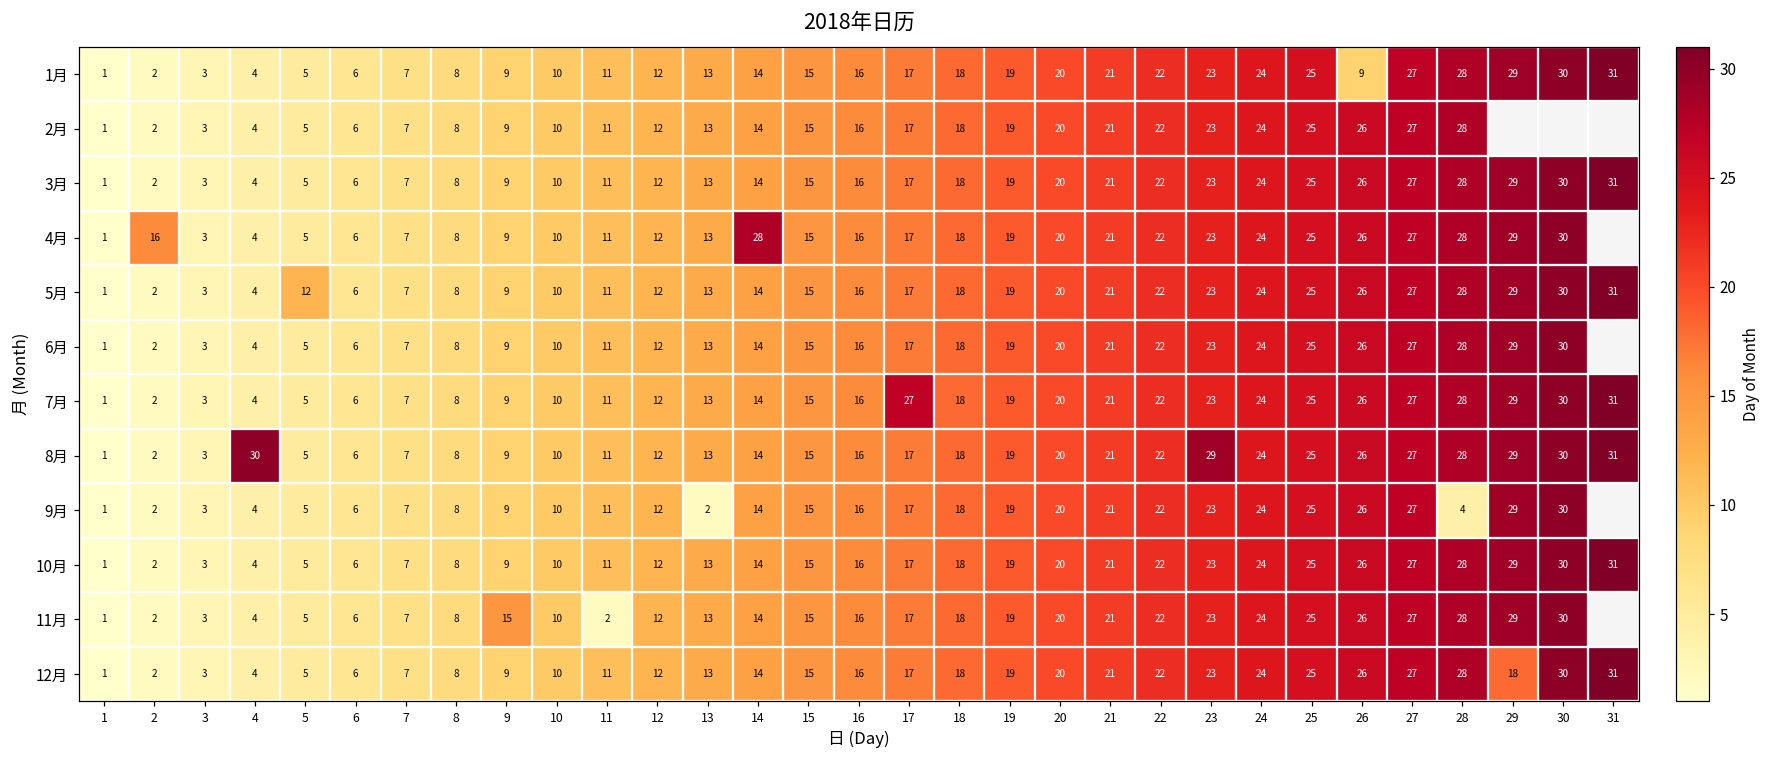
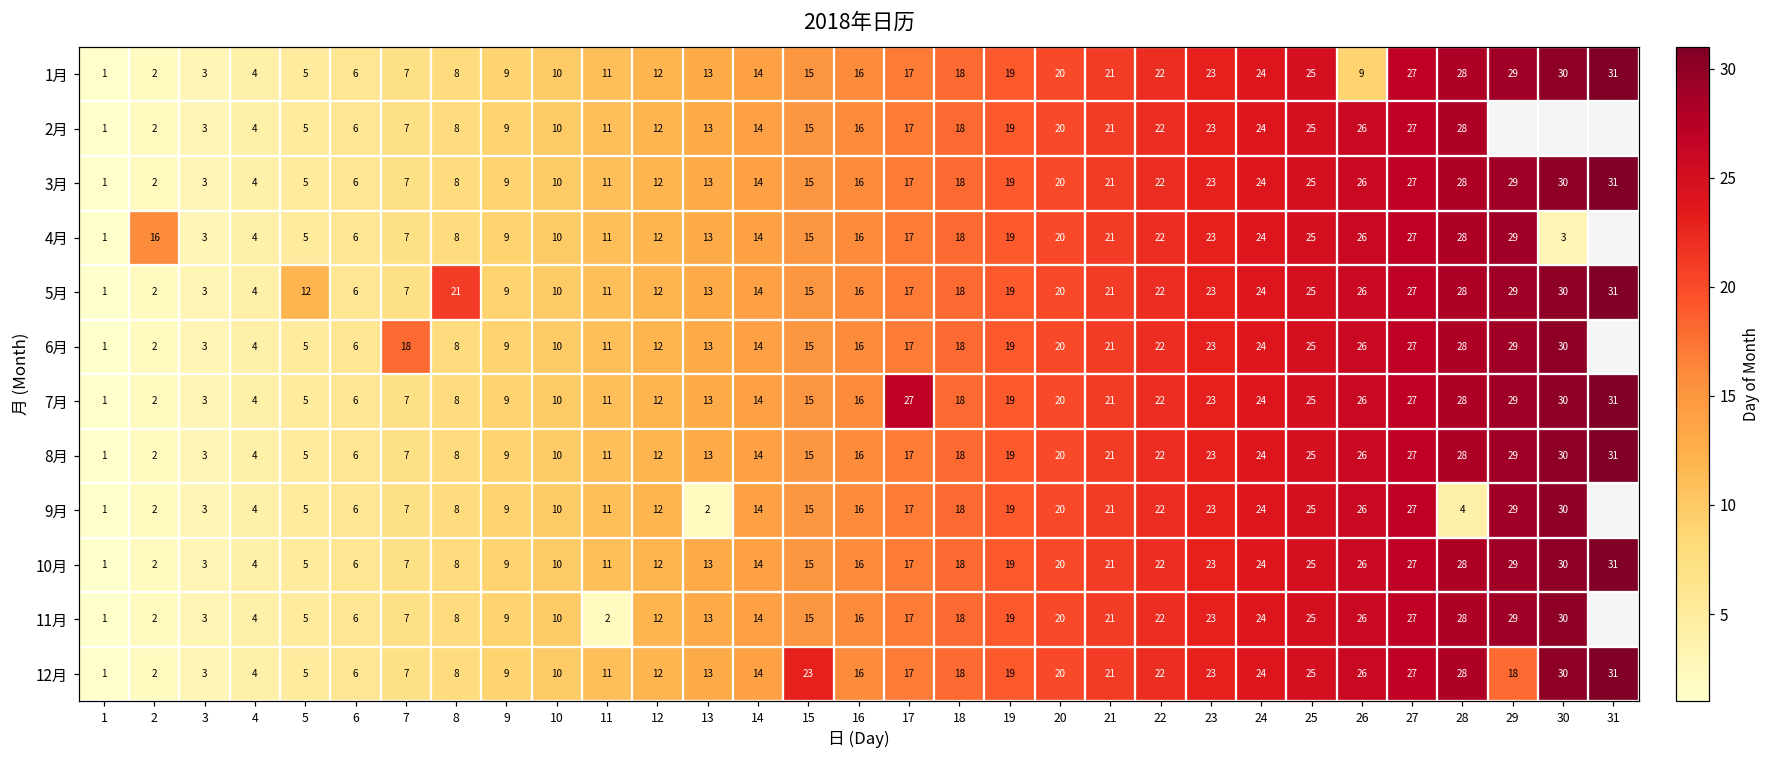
4月, 14: 28 -> 14
4月, 30: 30 -> 3
5月, 8: 8 -> 21
6月, 7: 7 -> 18
8月, 4: 30 -> 4
8月, 23: 29 -> 23
11月, 9: 15 -> 9
12月, 15: 15 -> 23
